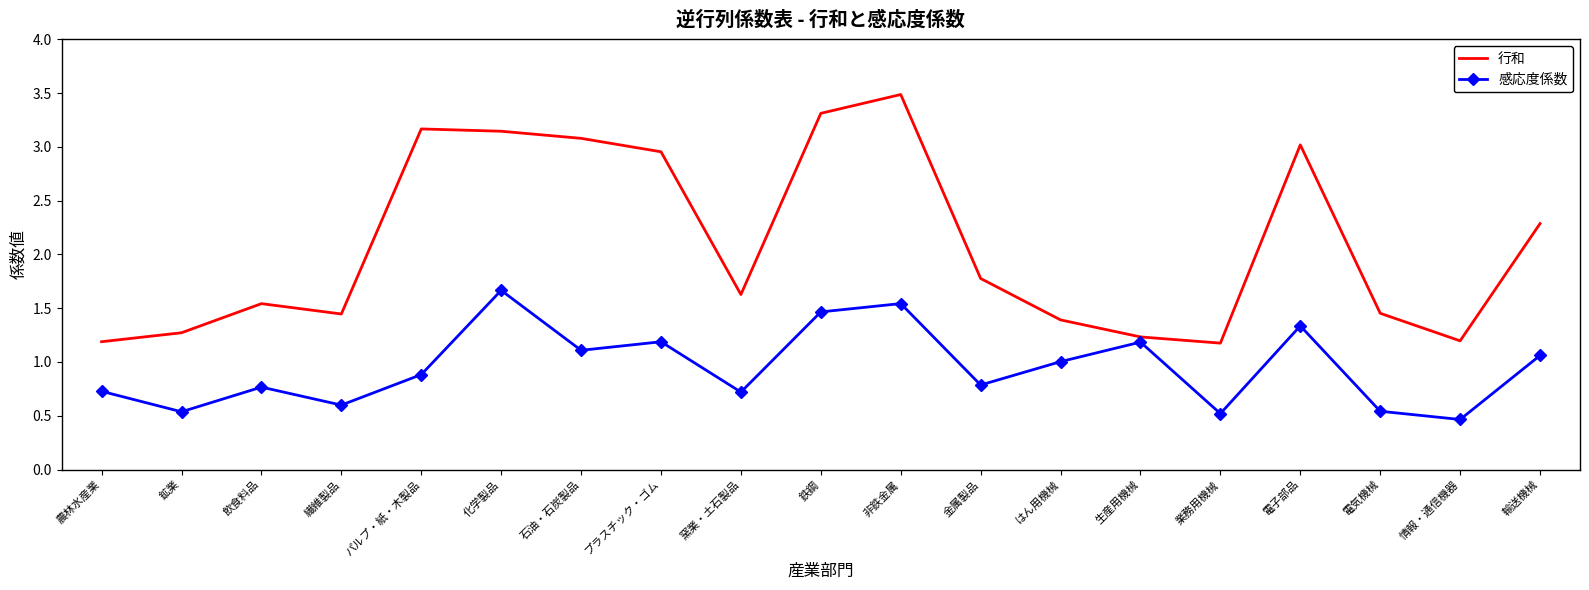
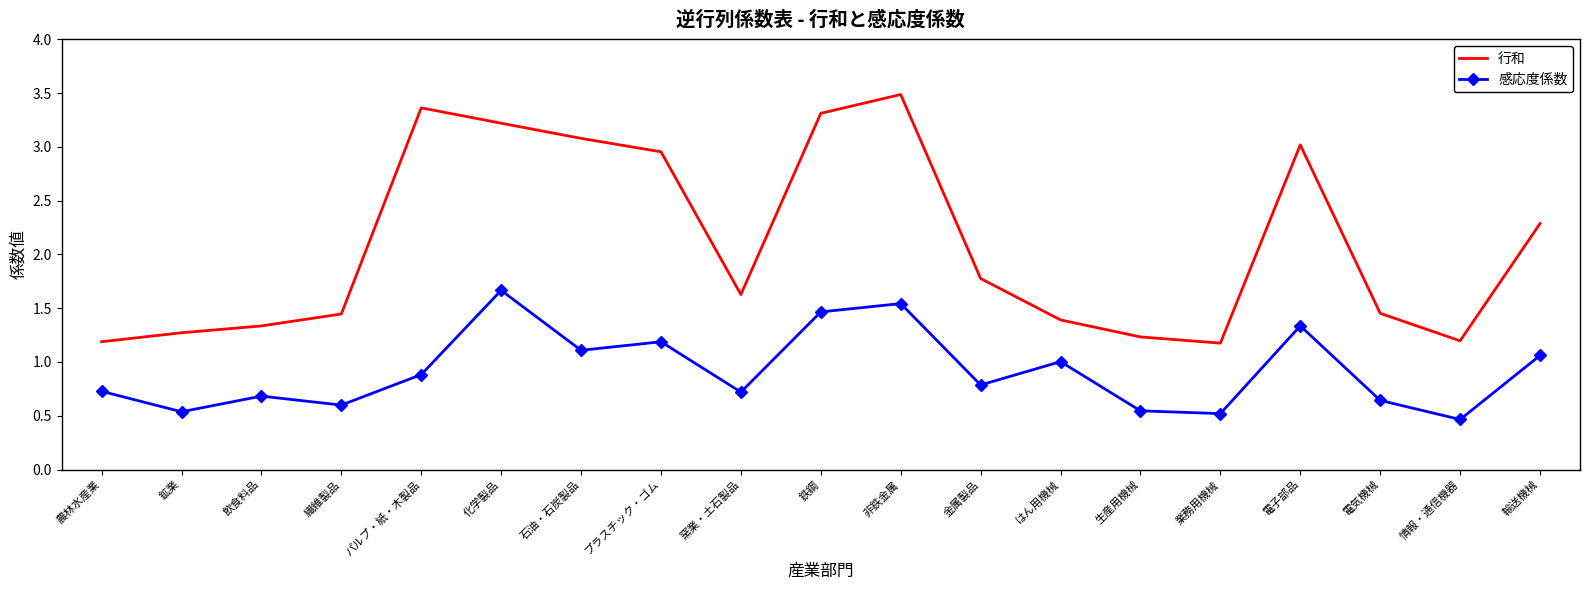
行和, 飲食料品: 1.54 -> 1.34
感応度係数, 飲食料品: 0.77 -> 0.68
行和, パルプ・紙・木製品: 3.17 -> 3.36
行和, 化学製品: 3.15 -> 3.22
感応度係数, 生産用機械: 1.19 -> 0.55
感応度係数, 電気機械: 0.54 -> 0.64
